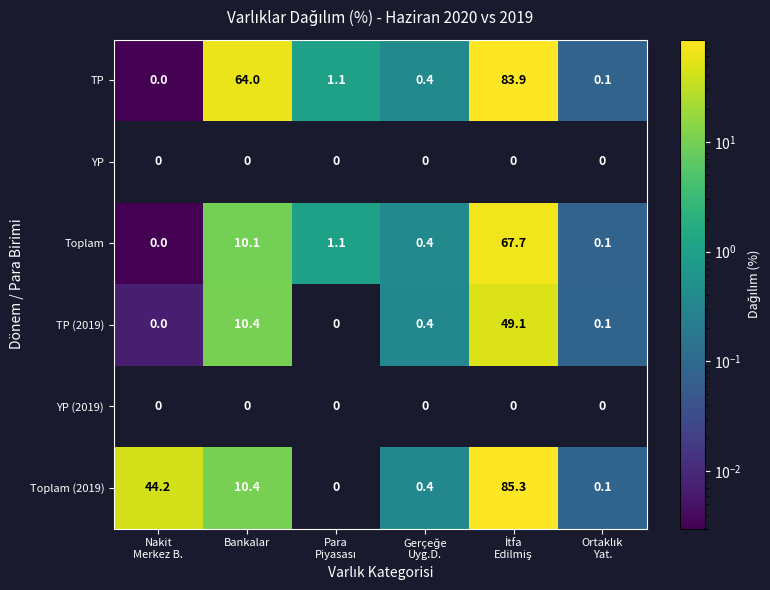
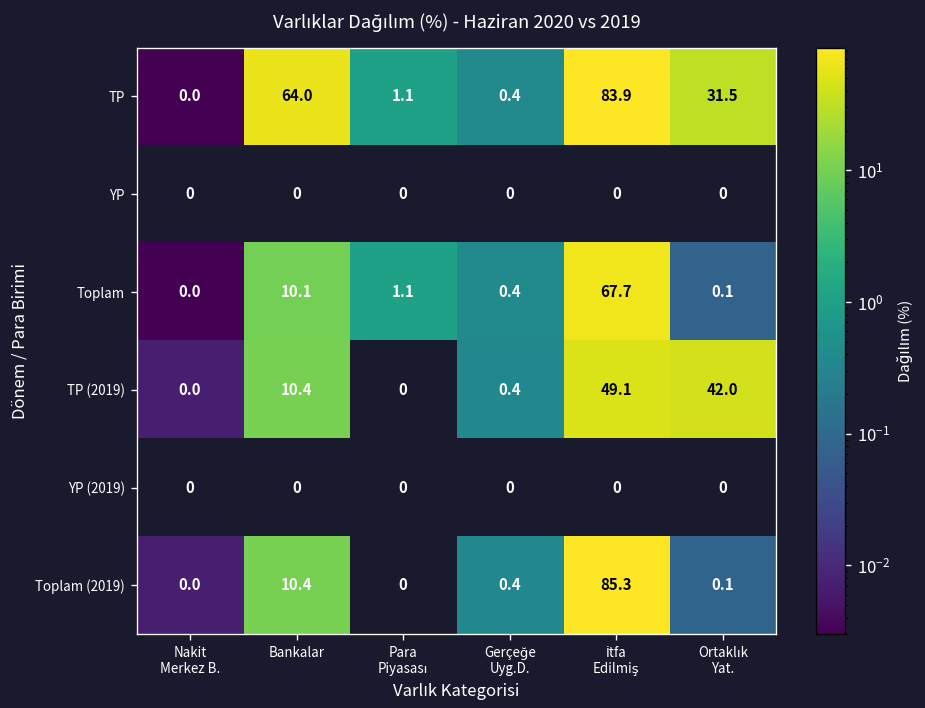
TP, Ortaklık Yat.: 0.1 -> 31.5
TP (2019), Ortaklık Yat.: 0.1 -> 42.0
Toplam (2019), Nakit Merkez B.: 44.2 -> 0.0
